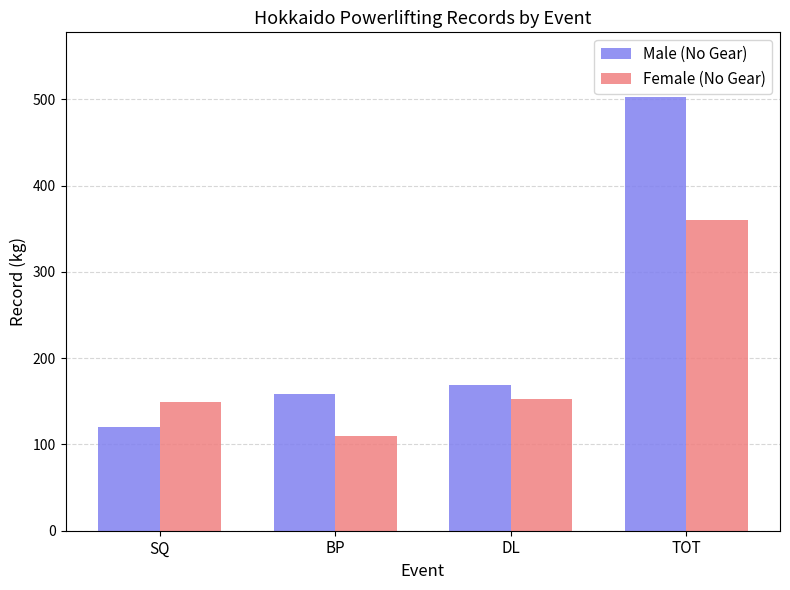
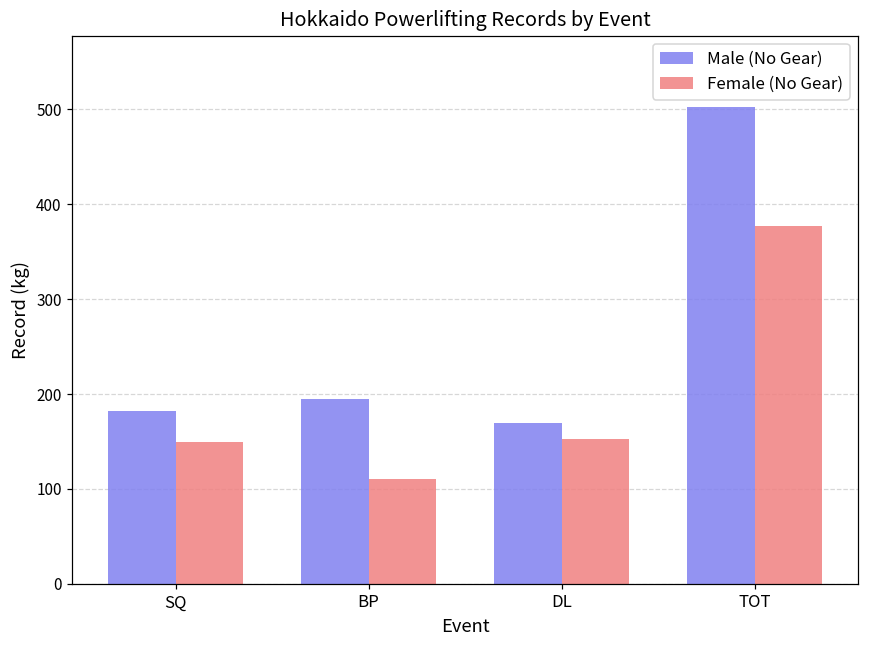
Male (No Gear), SQ: 120 -> 180
Male (No Gear), BP: 160 -> 200
Female (No Gear), TOT: 360 -> 380
